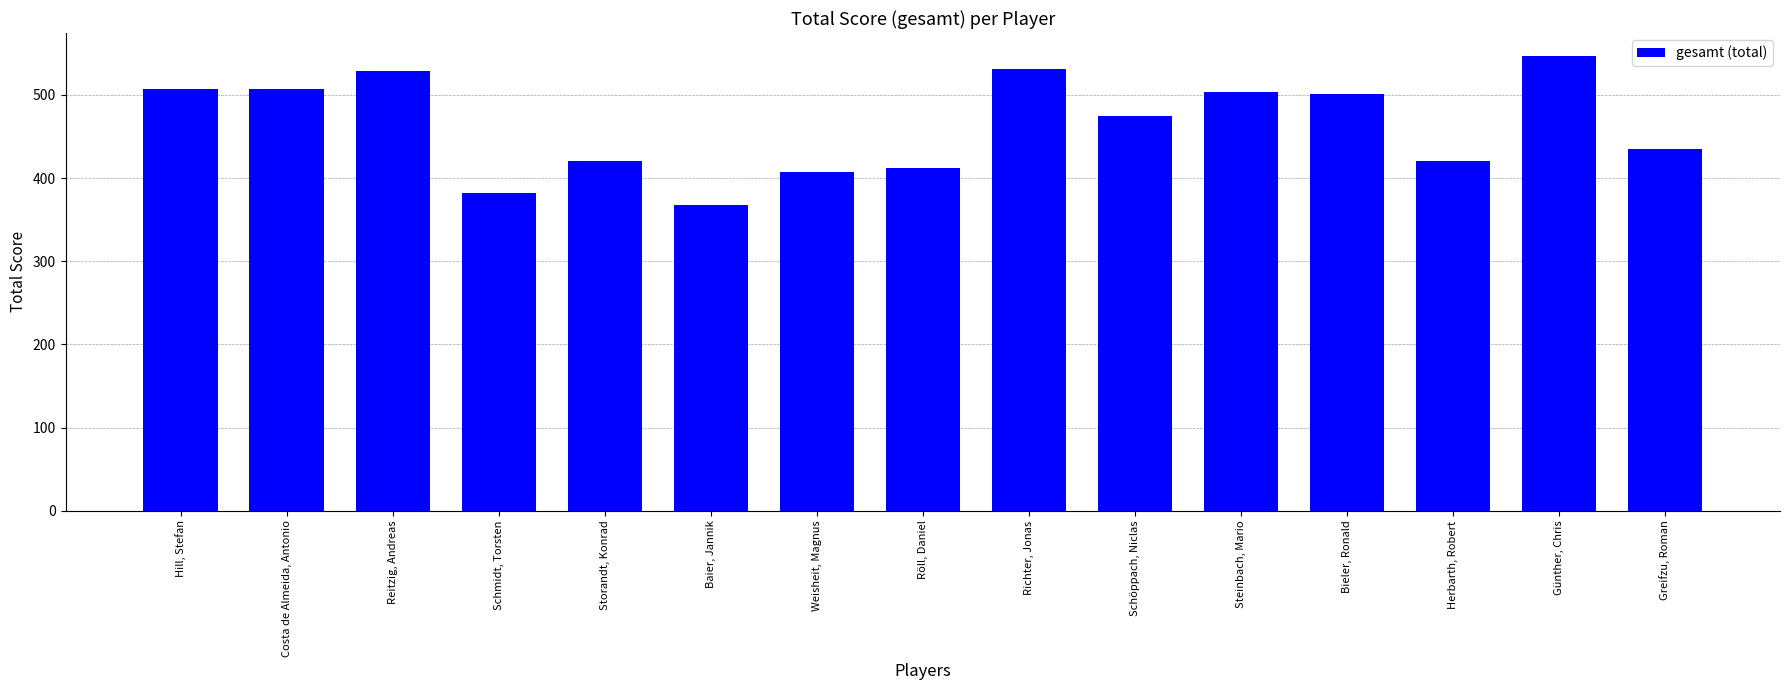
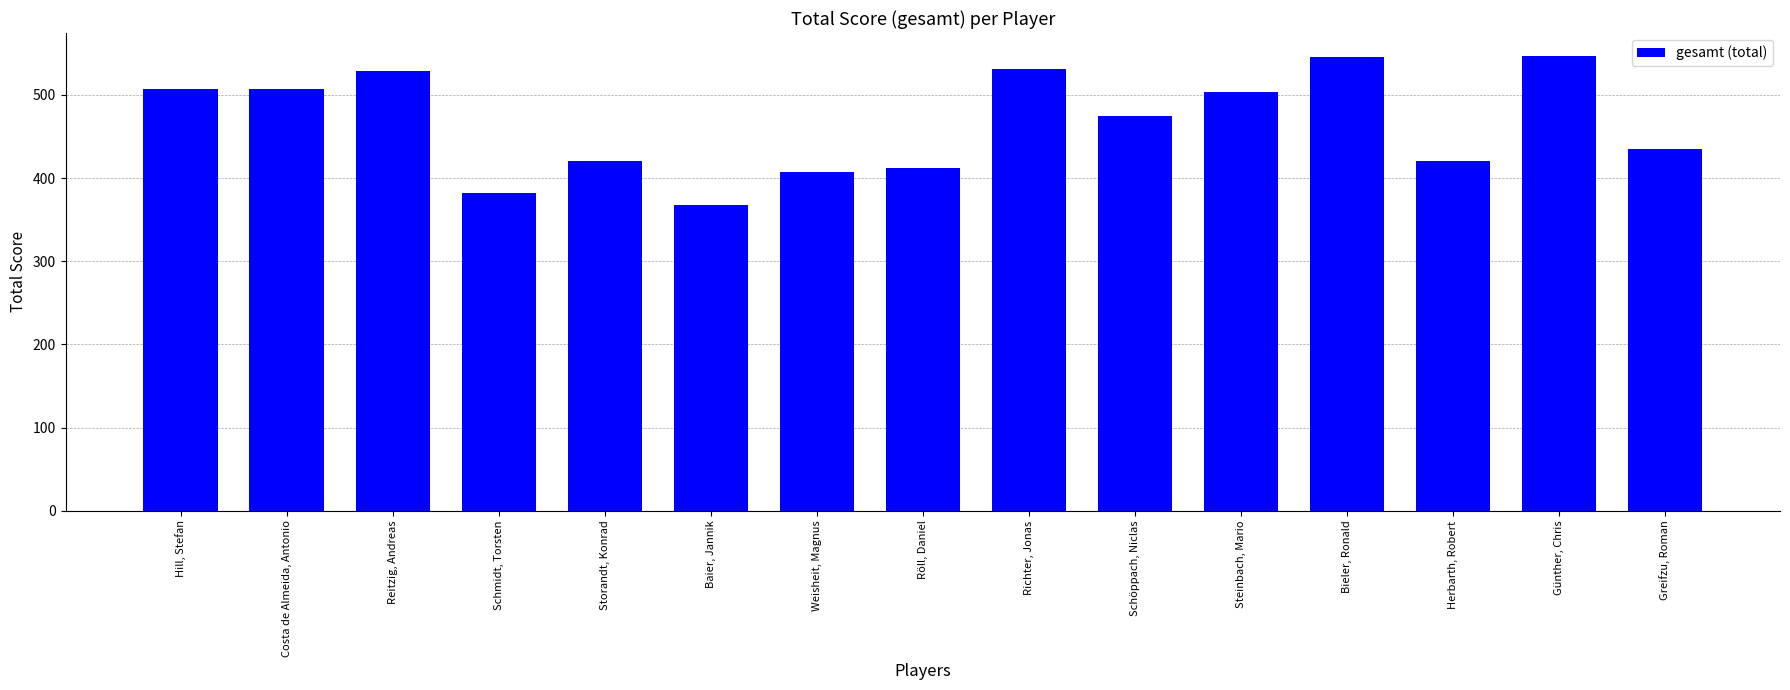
Bieler, Ronald: 500 -> 550
